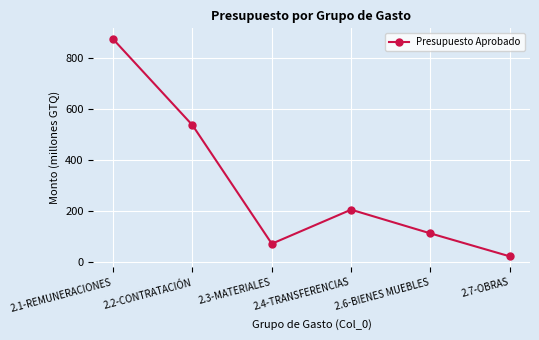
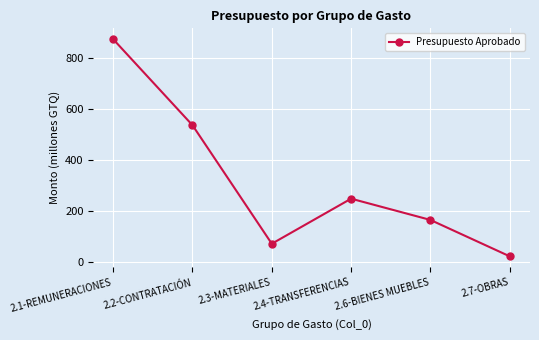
2.4-TRANSFERENCIAS: 210 -> 250
2.6-BIENES MUEBLES: 110 -> 160
